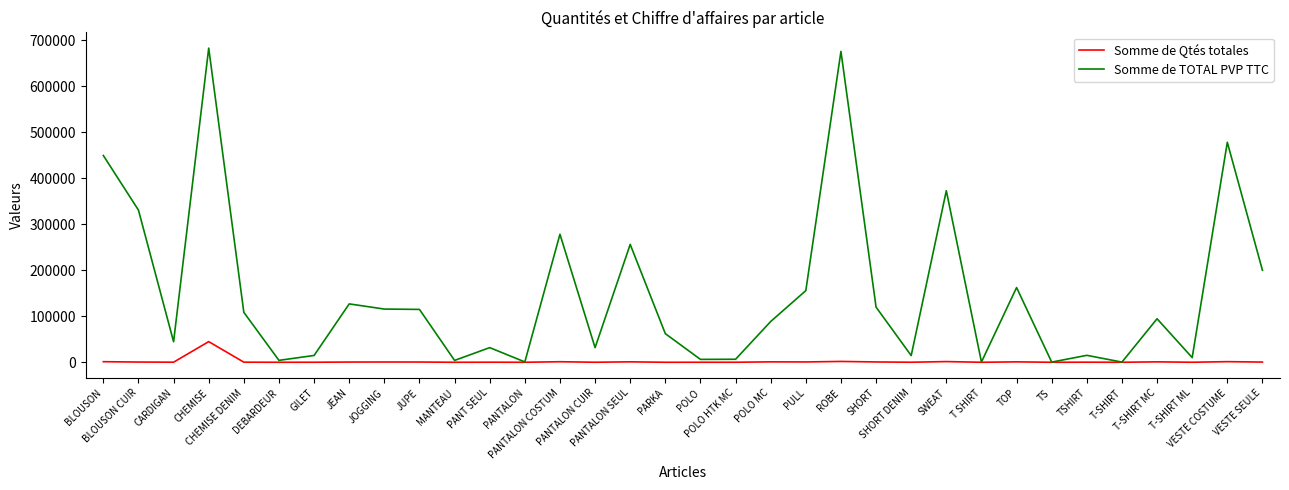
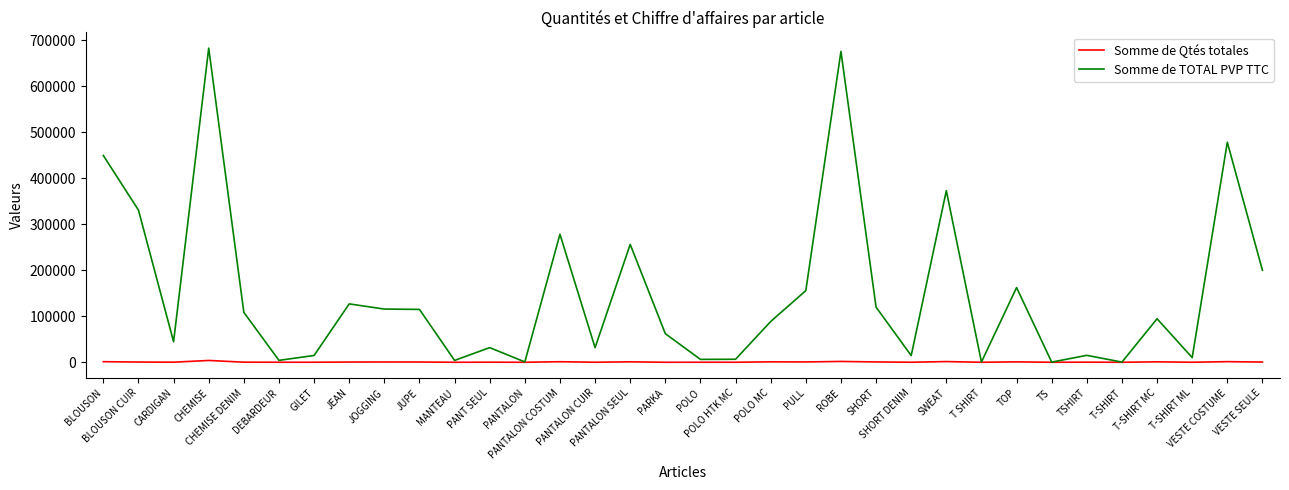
Somme de Qtés totales, CHEMISE: 40000 -> 0
